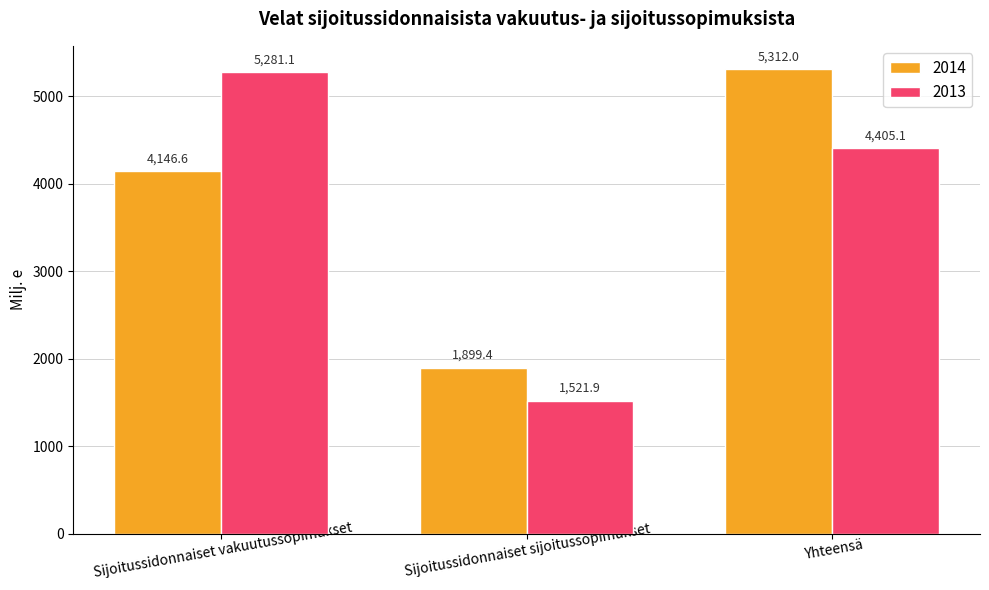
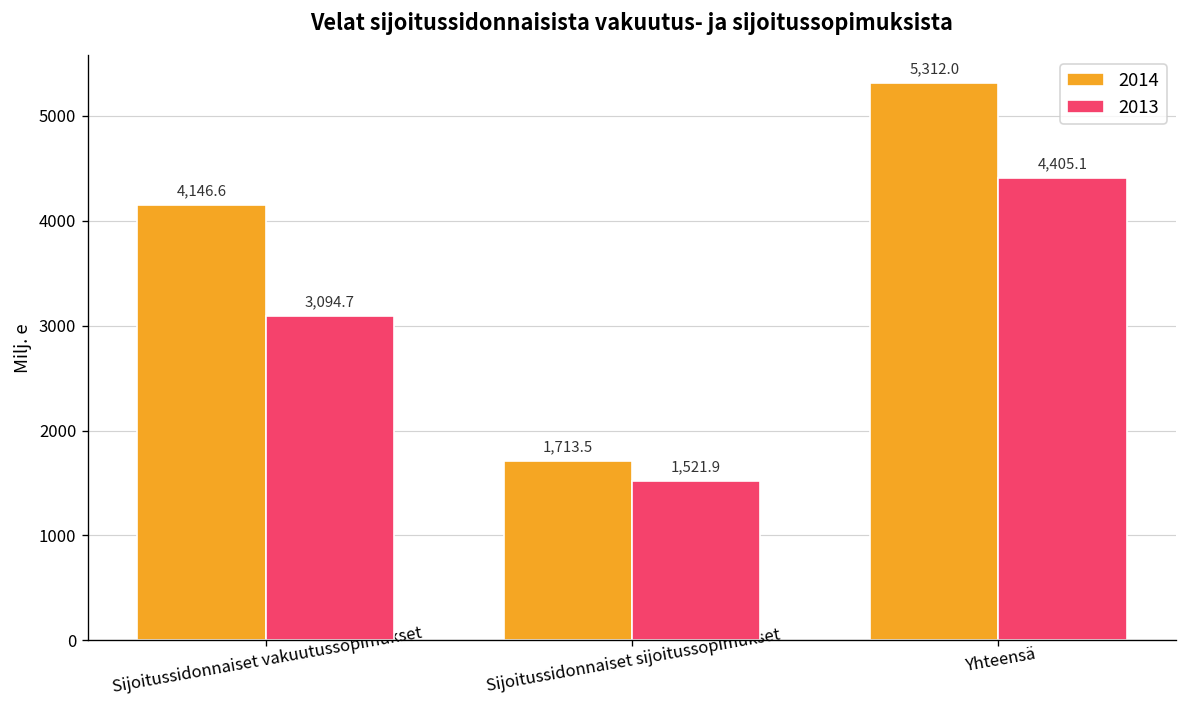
2013, Sijoitussidonnaiset vakuutussopimukset: 5,281.1 -> 3,094.7
2014, Sijoitussidonnaiset sijoitussopimukset: 1,899.4 -> 1,713.5
